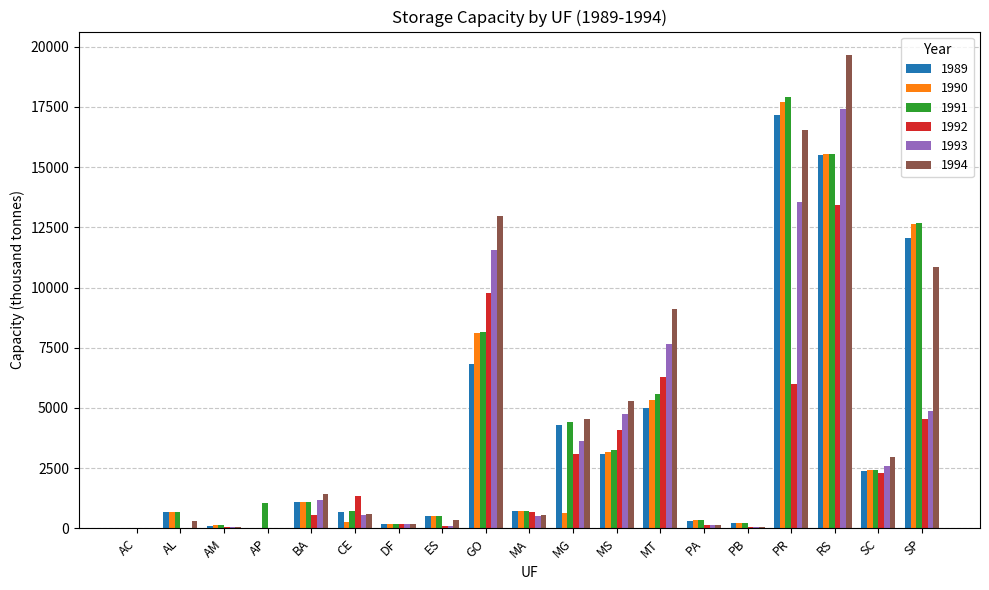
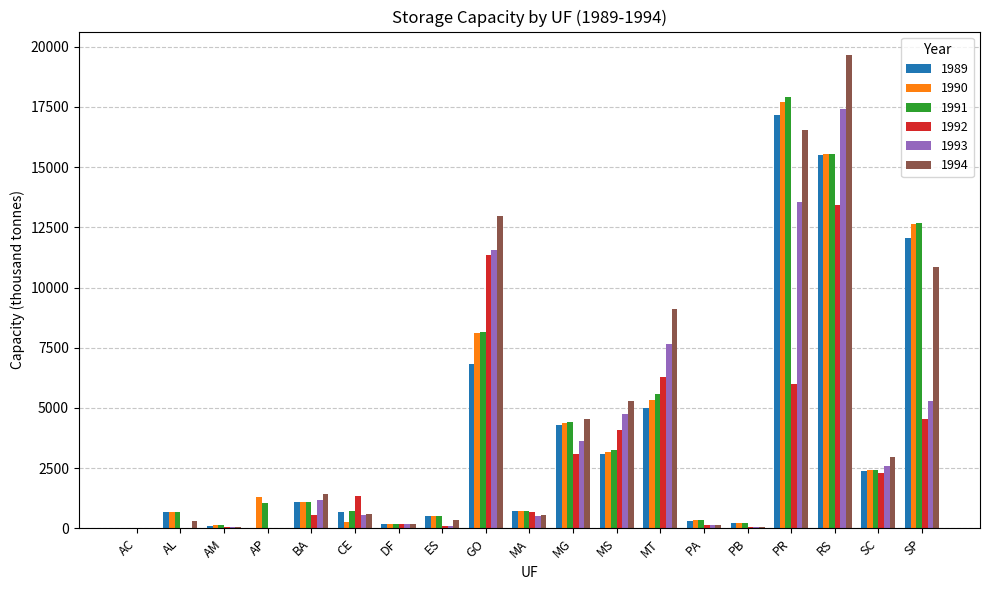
1990, AP: 0 -> 1300
1992, GO: 9800 -> 11400
1990, MG: 700 -> 4400
1993, SP: 4900 -> 5300
